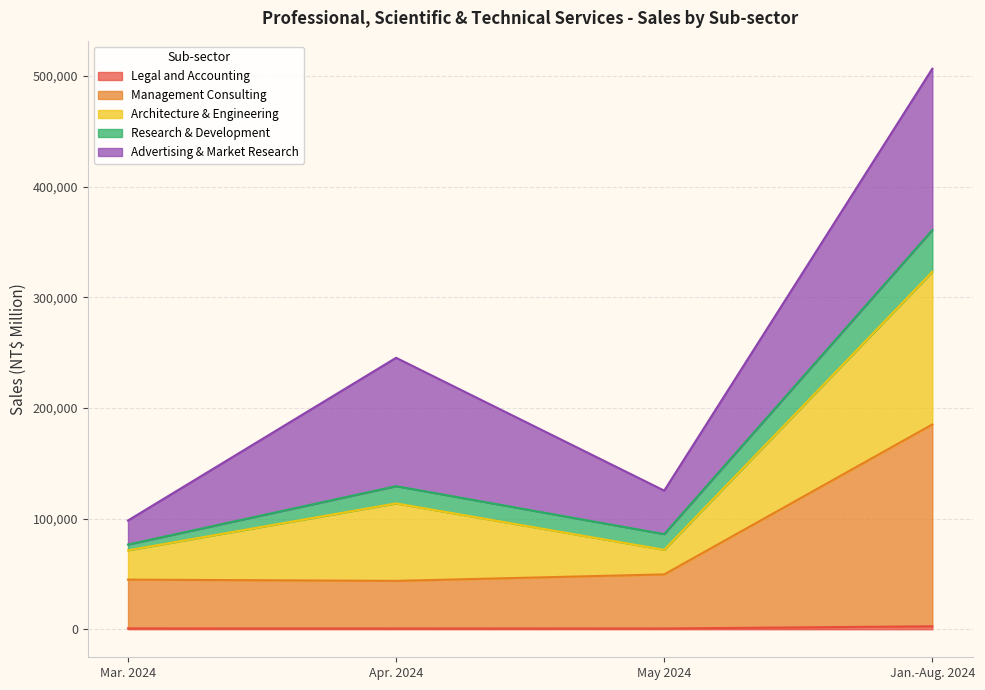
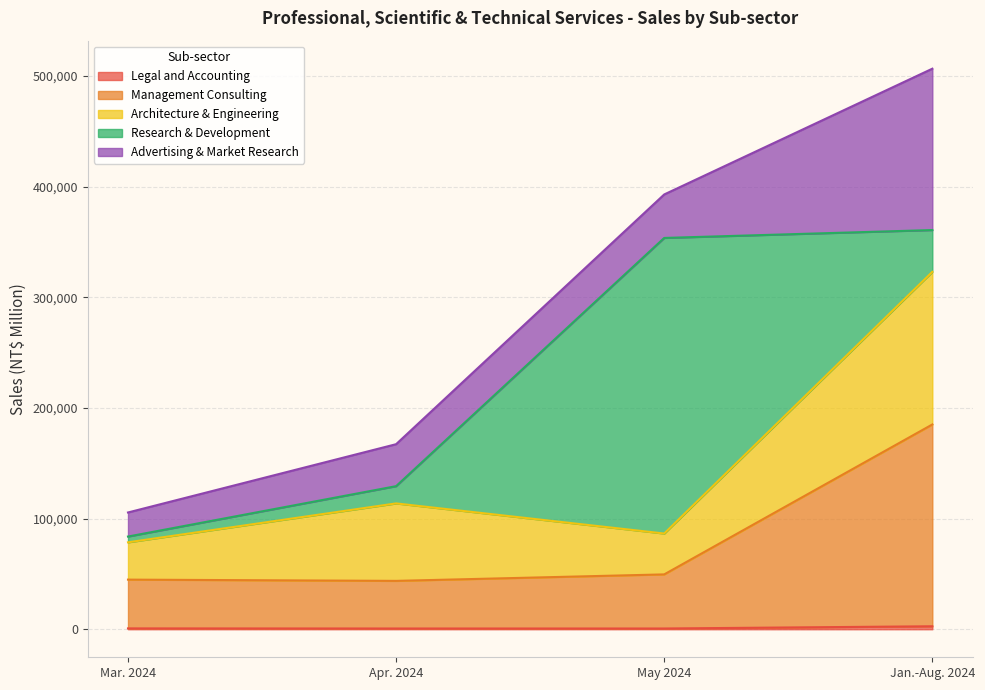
Architecture & Engineering, Mar. 2024: 26,000 -> 34,000
Advertising & Market Research, Apr. 2024: 116,000 -> 38,000
Architecture & Engineering, May 2024: 22,000 -> 37,000
Research & Development, May 2024: 14,000 -> 267,000
